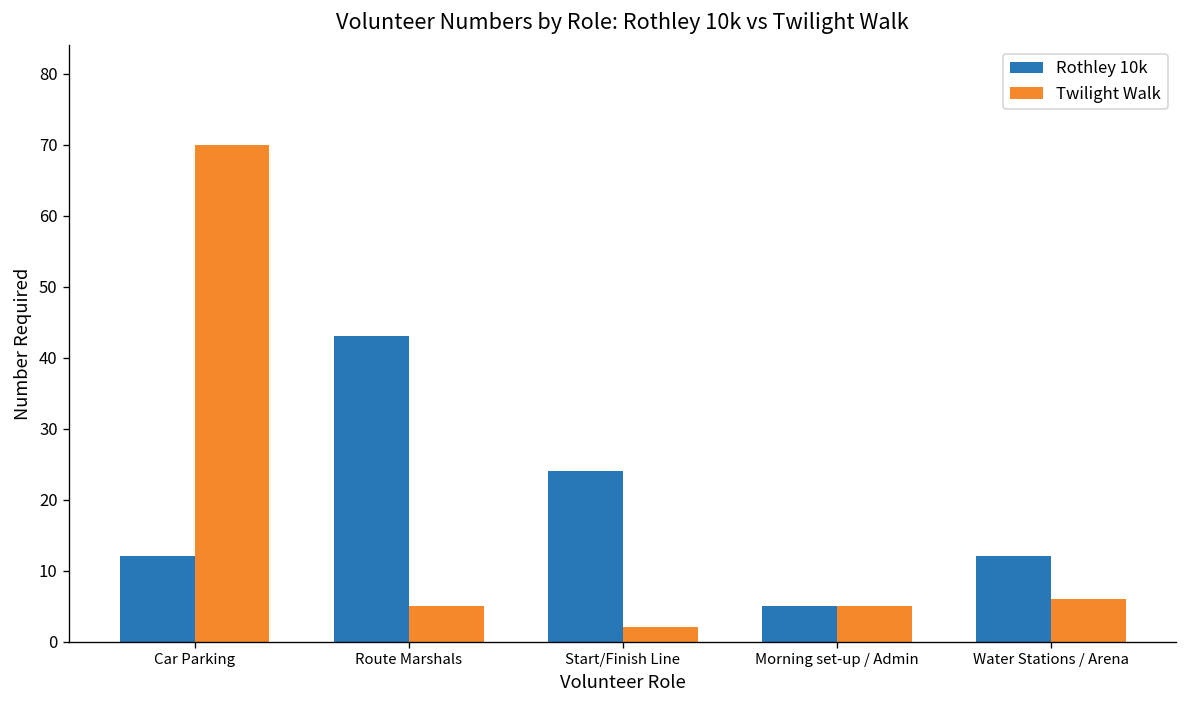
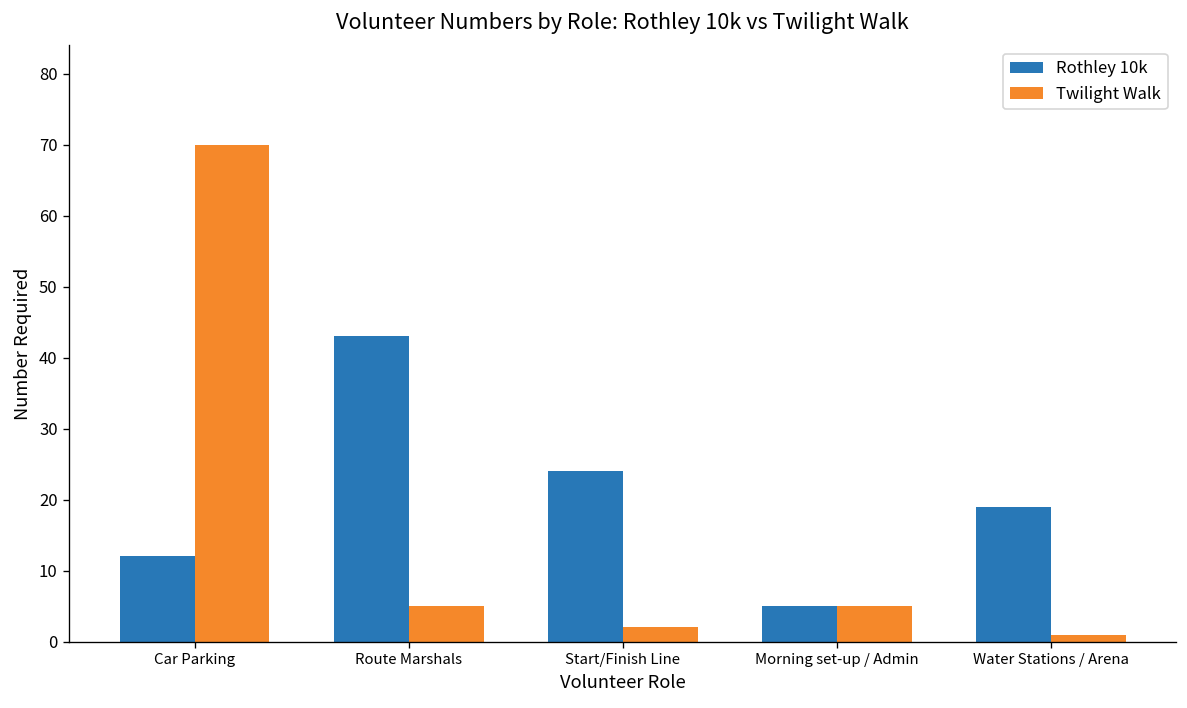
Rothley 10k, Water Stations / Arena: 12 -> 19
Twilight Walk, Water Stations / Arena: 6 -> 1
